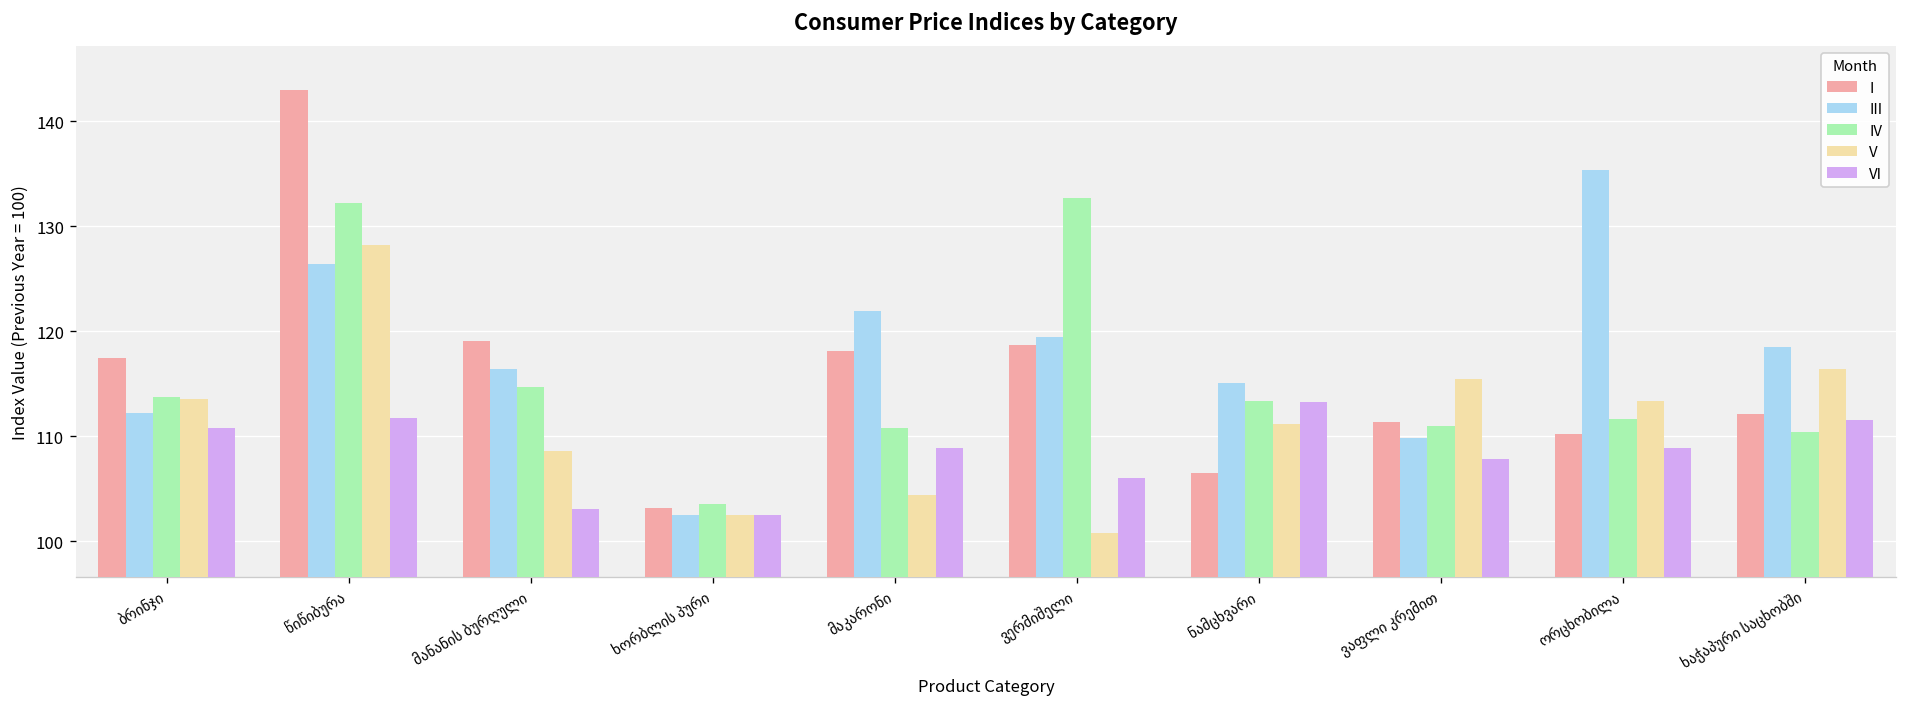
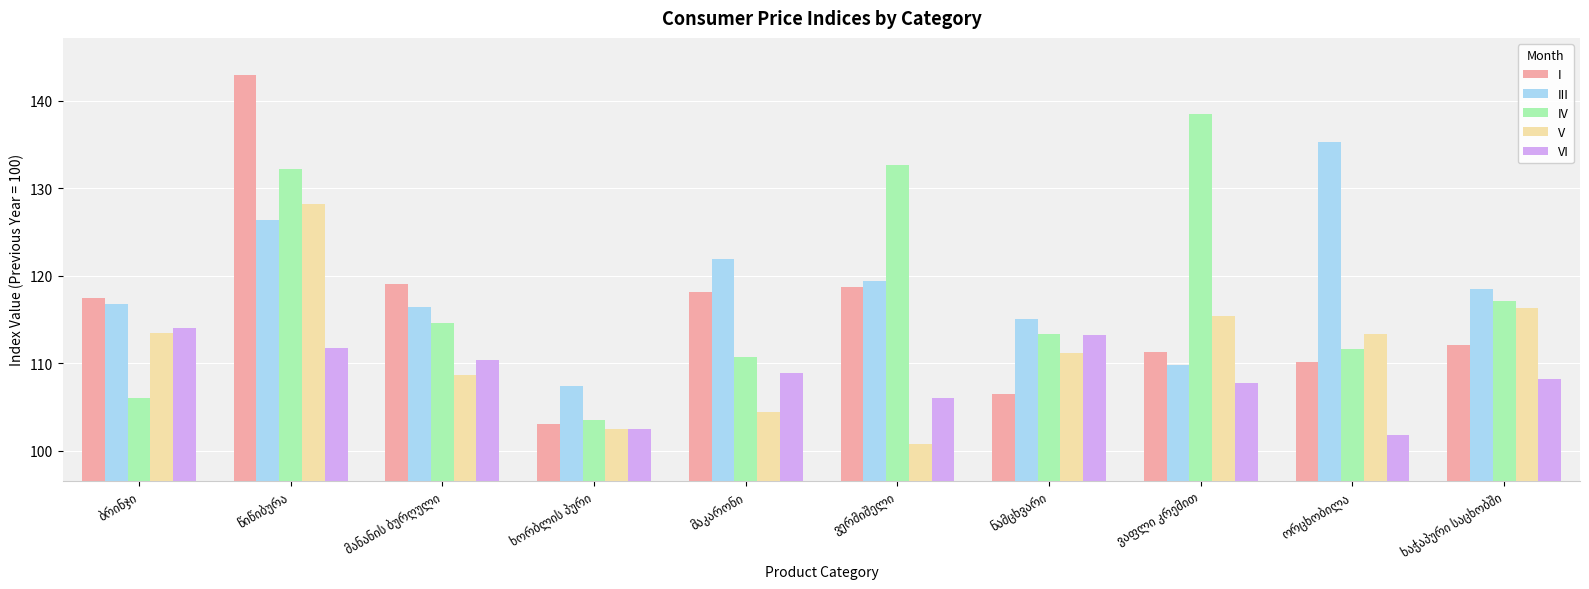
III, ბრინჯი: 112 -> 117
IV, ბრინჯი: 114 -> 106
VI, ბრინჯი: 111 -> 114
VI, მანანის ბურღული: 103 -> 110
III, ხორბლის პური: 102 -> 107
IV, ვაფლი კრემით: 111 -> 139
VI, ორცხობილა: 109 -> 102
IV, ხაჭაპური საცხობში: 110 -> 117
VI, ხაჭაპური საცხობში: 112 -> 108
